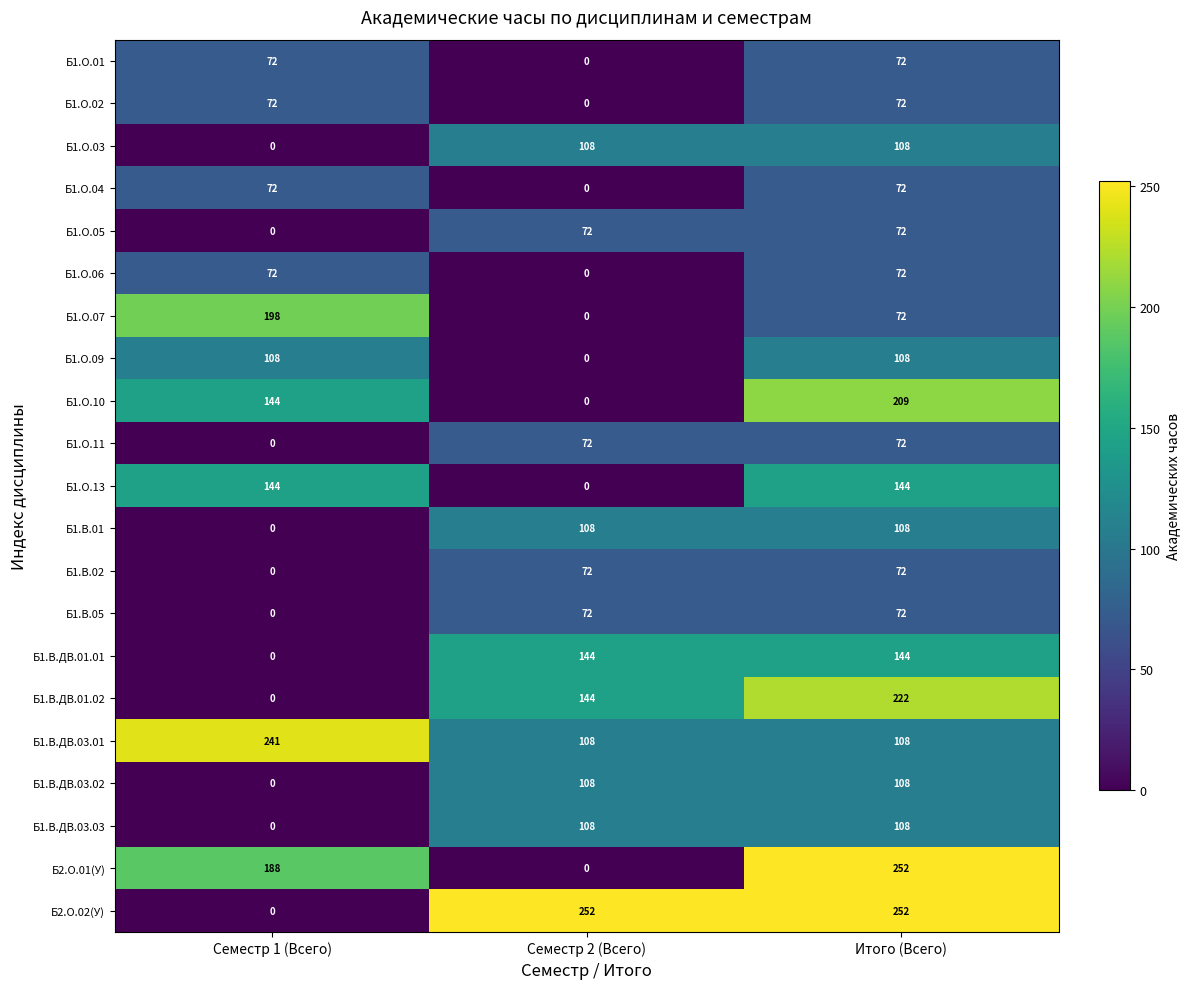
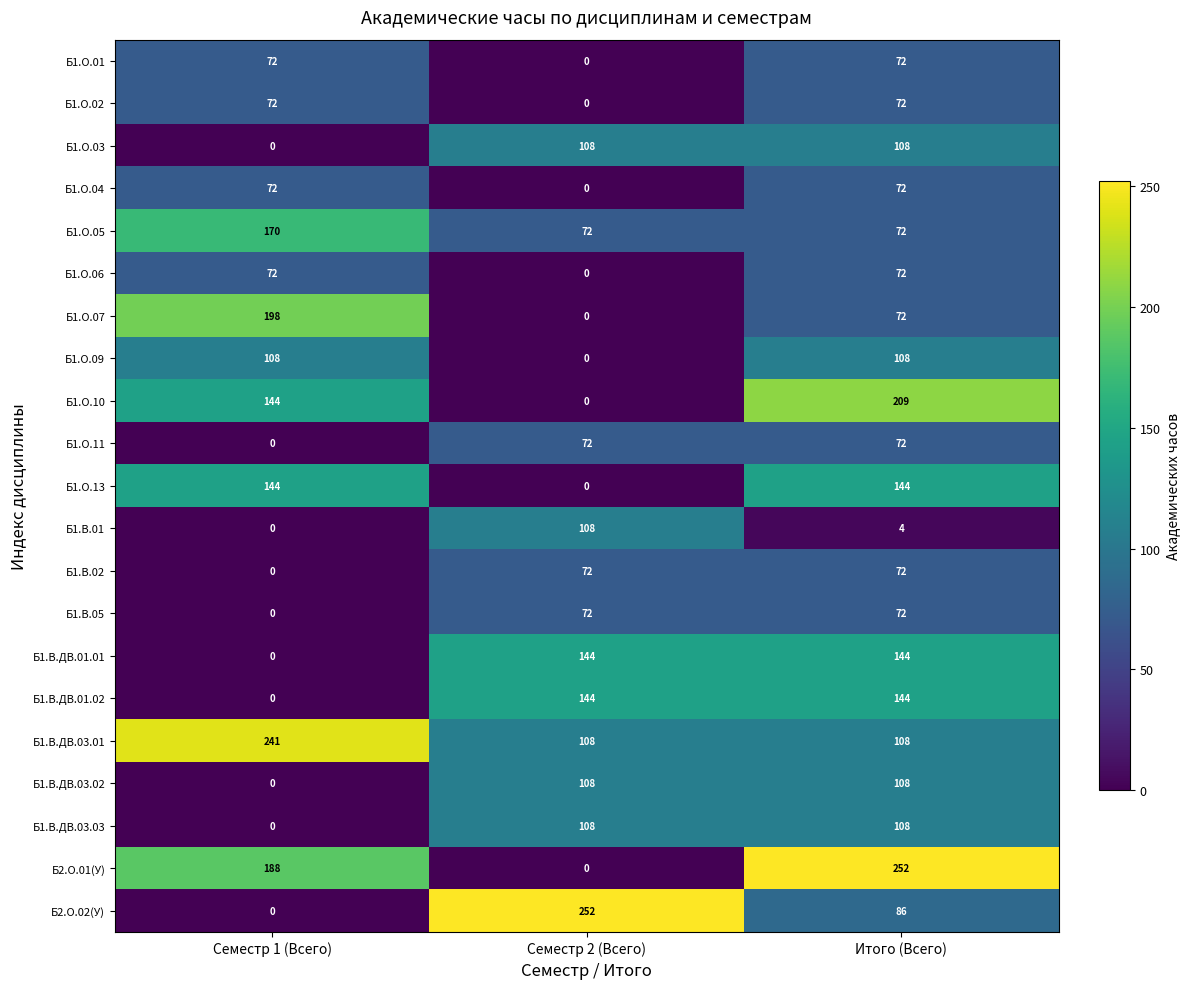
Б1.О.05, Семестр 1 (Всего): 0 -> 170
Б1.В.01, Итого (Всего): 108 -> 4
Б1.В.ДВ.01.02, Итого (Всего): 222 -> 144
Б2.О.02(У), Итого (Всего): 252 -> 86
